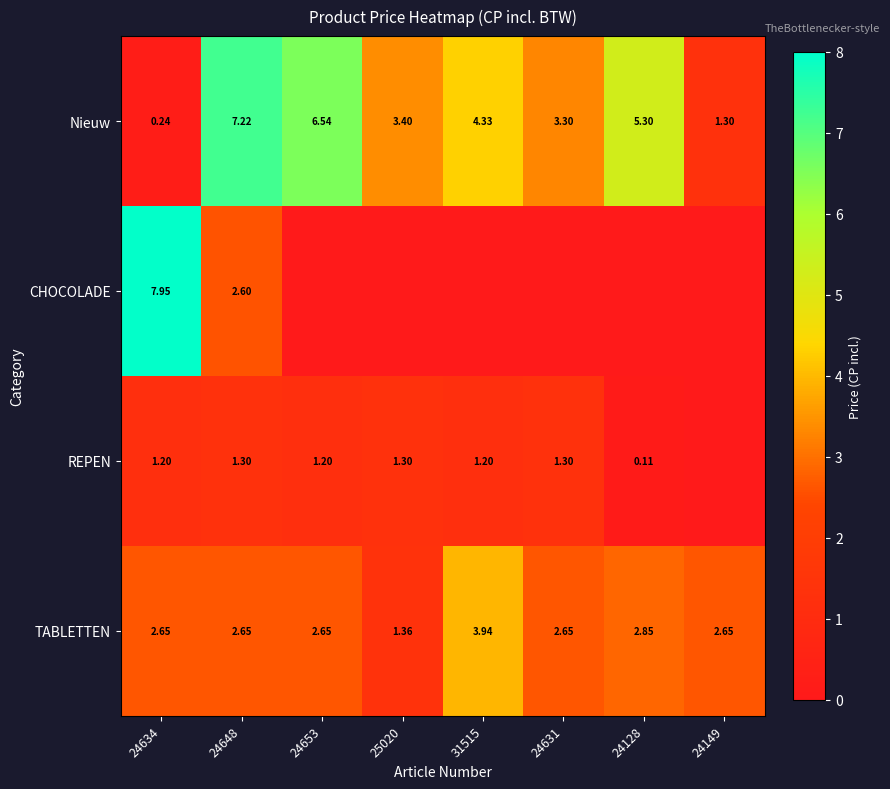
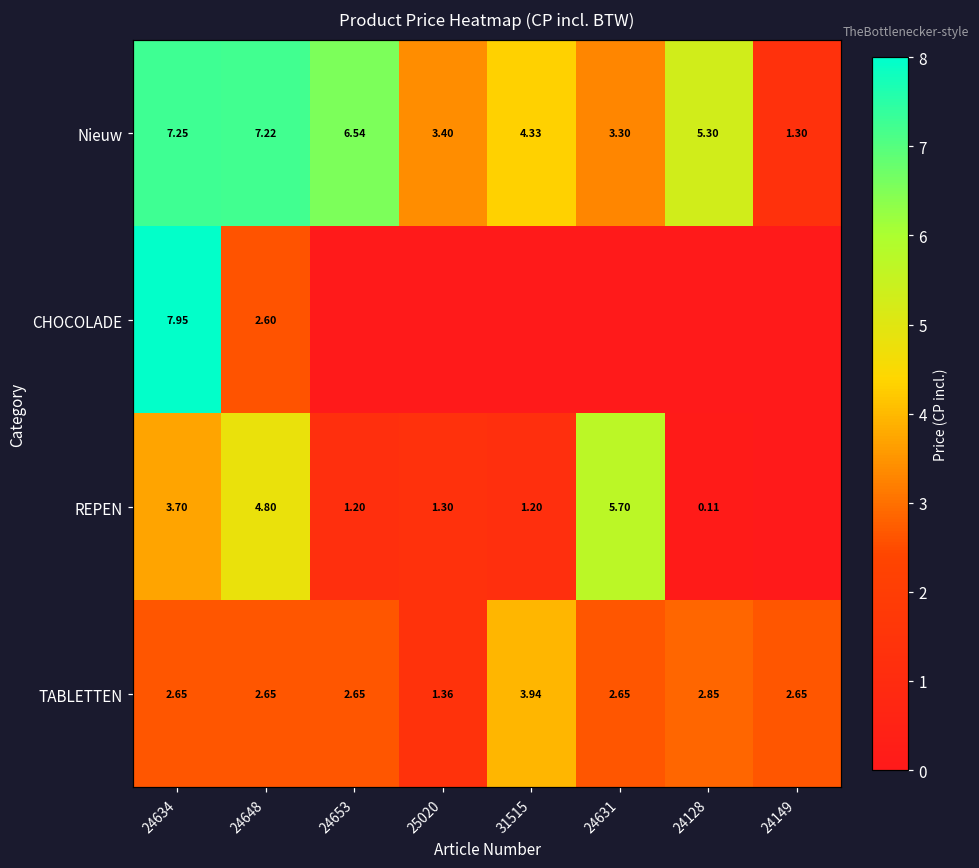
Nieuw, 24634: 0.24 -> 7.25
REPEN, 24634: 1.20 -> 3.70
REPEN, 24648: 1.30 -> 4.80
REPEN, 24631: 1.30 -> 5.70
